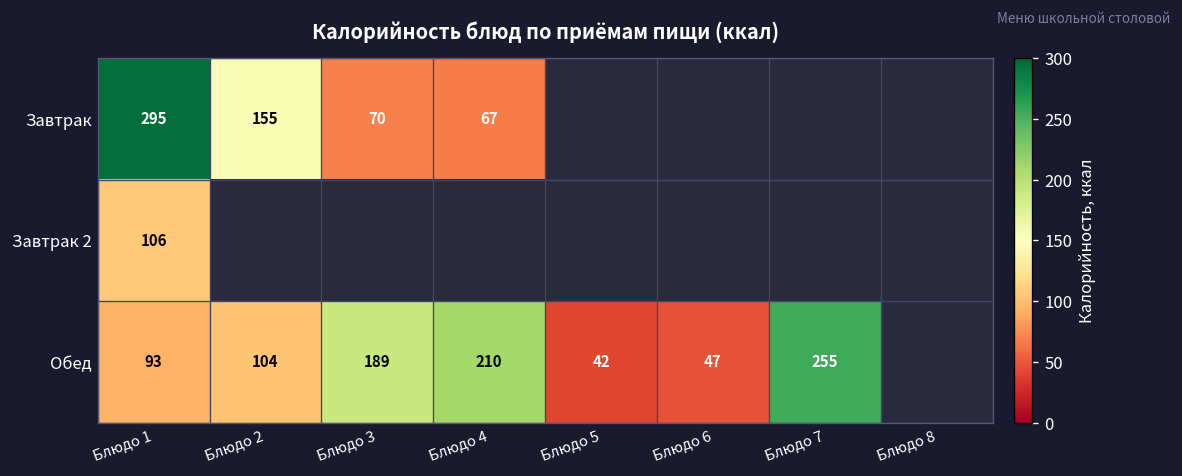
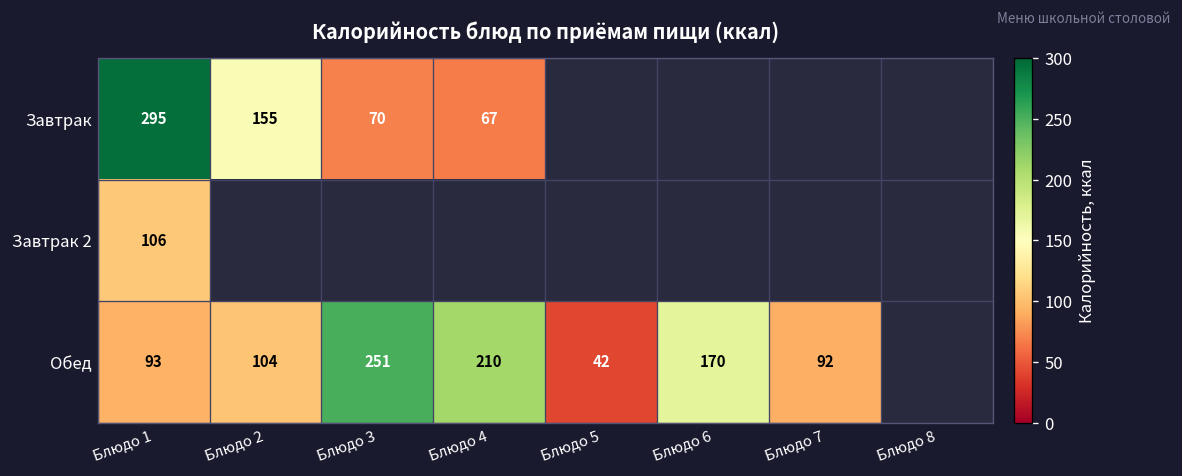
Обед, Блюдо 3: 189 -> 251
Обед, Блюдо 6: 47 -> 170
Обед, Блюдо 7: 255 -> 92
